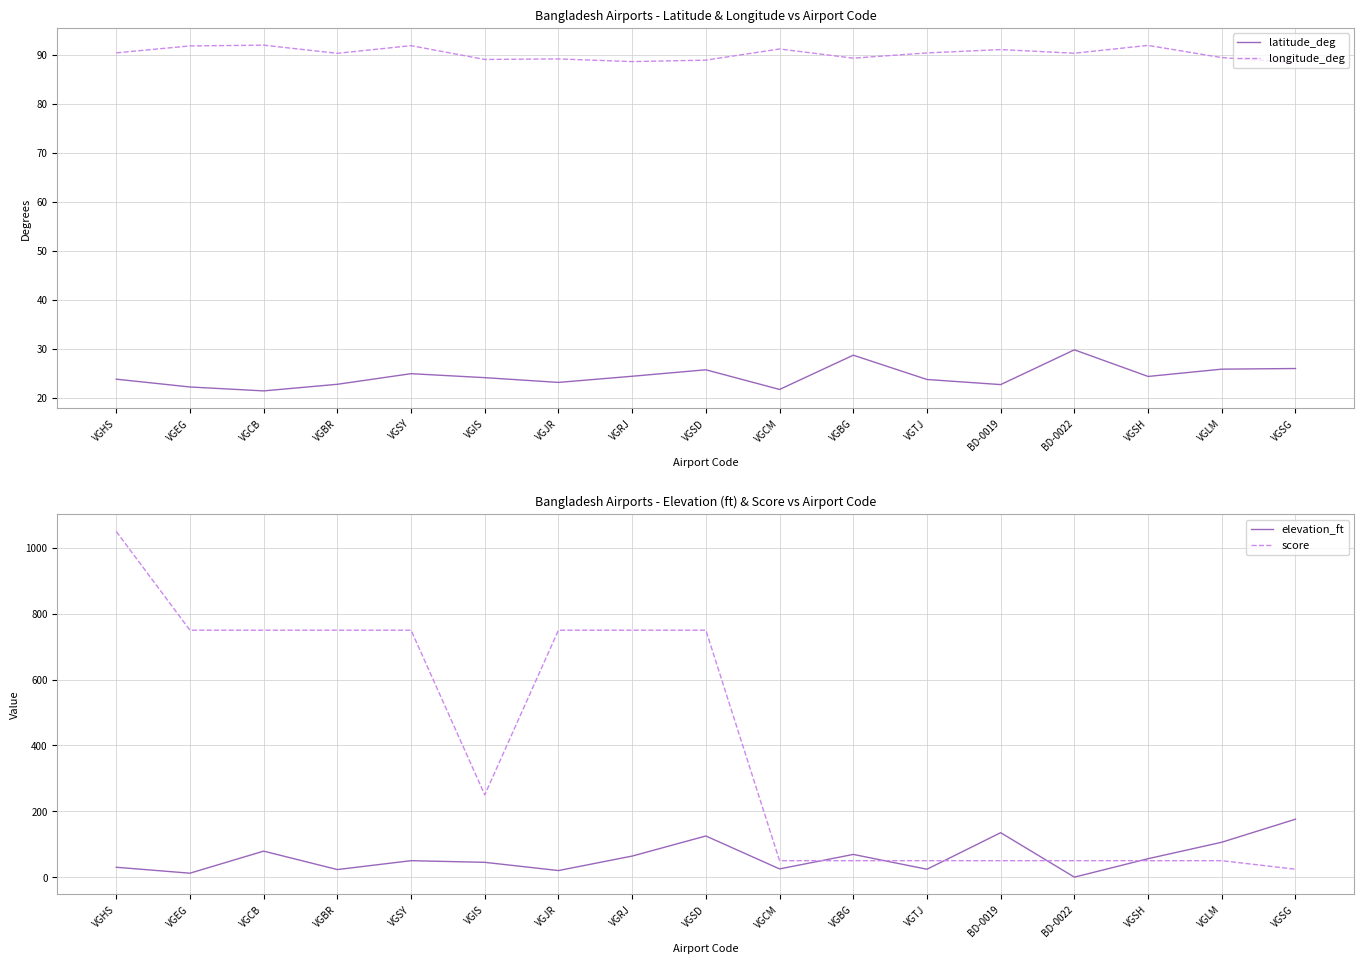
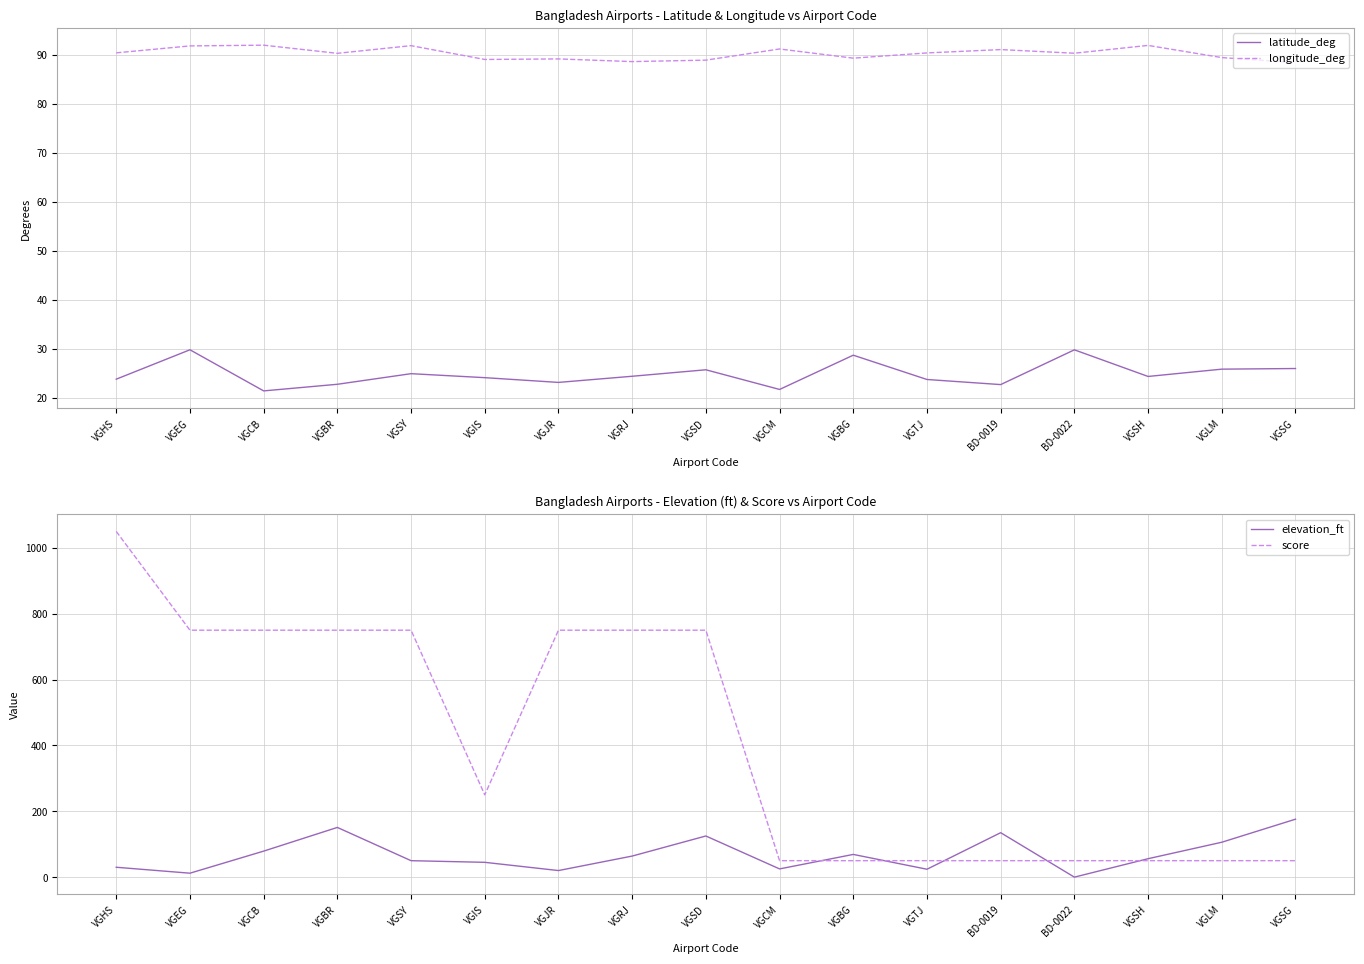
Bangladesh Airports - Latitude & Longitude vs Airport Code, latitude_deg, VGEG: 22 -> 30
Bangladesh Airports - Elevation (ft) & Score vs Airport Code, elevation_ft, VGBR: 20 -> 150
Bangladesh Airports - Elevation (ft) & Score vs Airport Code, score, VGSG: 20 -> 50
